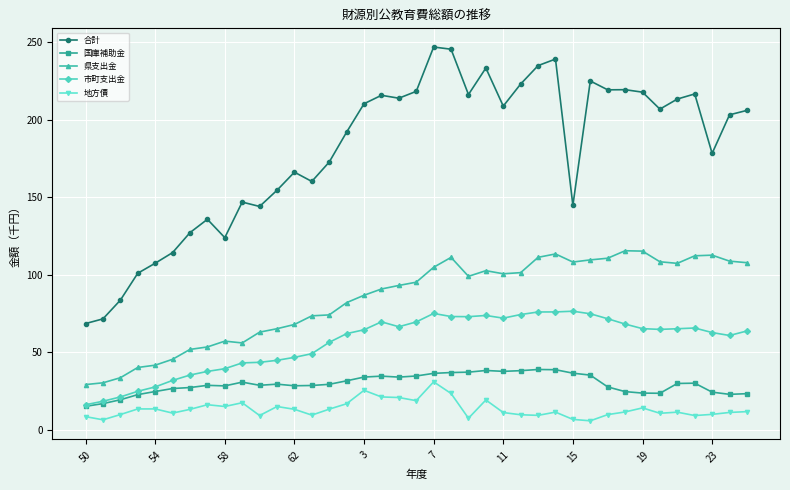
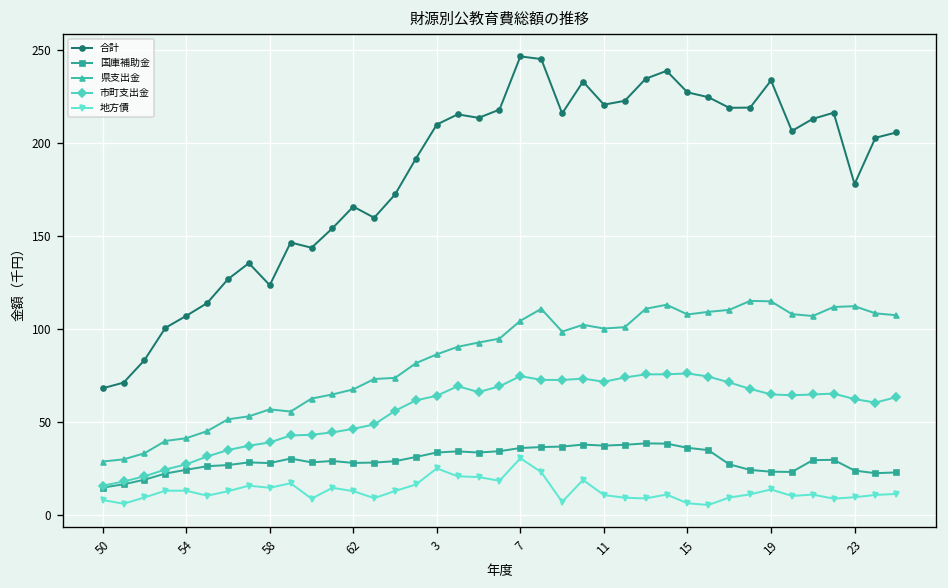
合計, 11: 209 -> 221
合計, 15: 145 -> 227
合計, 19: 218 -> 234
